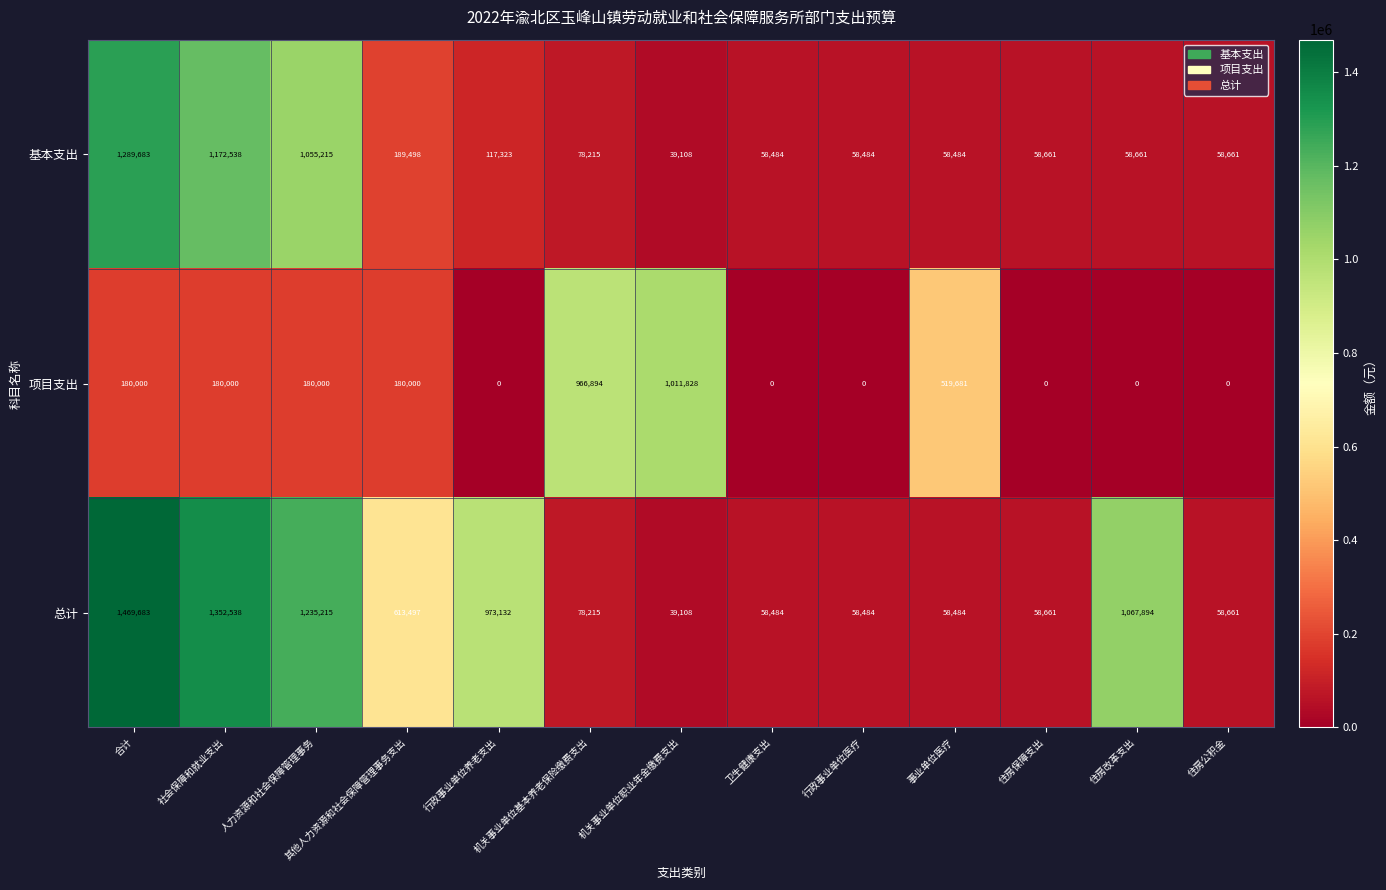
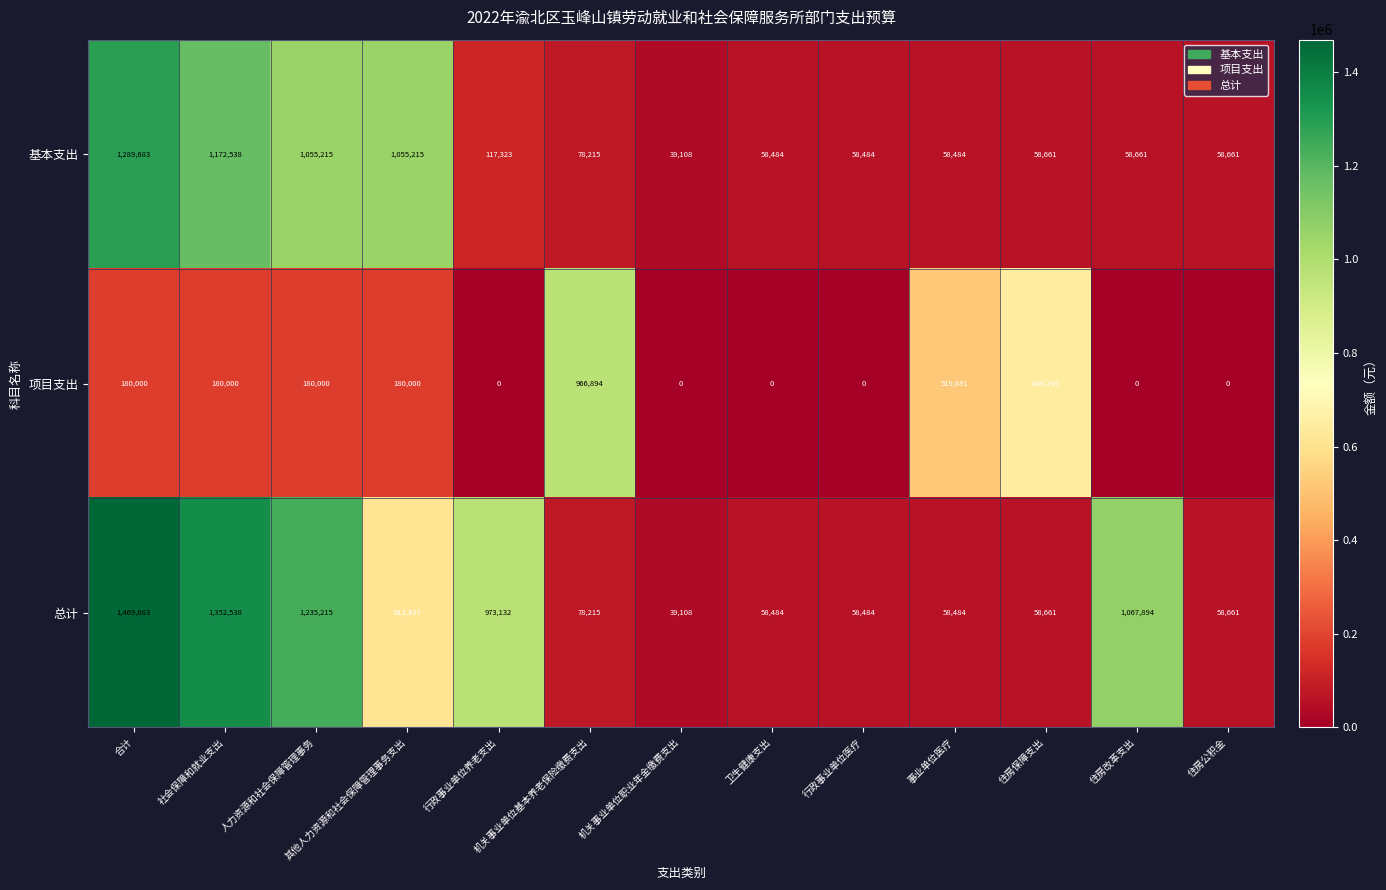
基本支出, 其他人力资源和社会保障管理事务支出: 189,498 -> 1,055,215
项目支出, 机关事业单位职业年金缴费支出: 1,011,828 -> 0
项目支出, 住房保障支出: 0 -> 648,195
